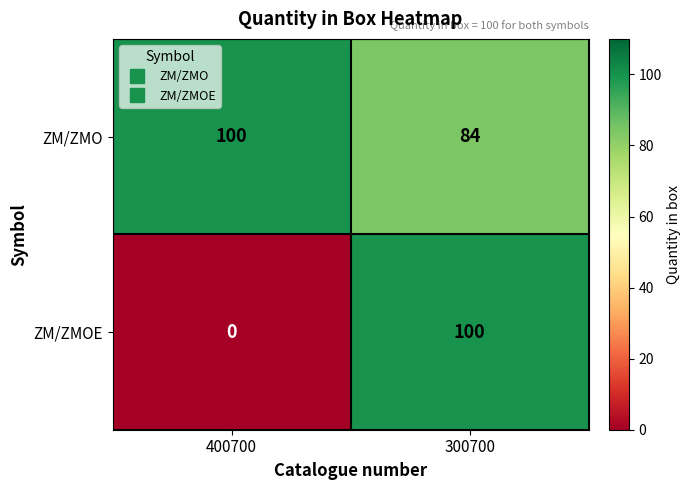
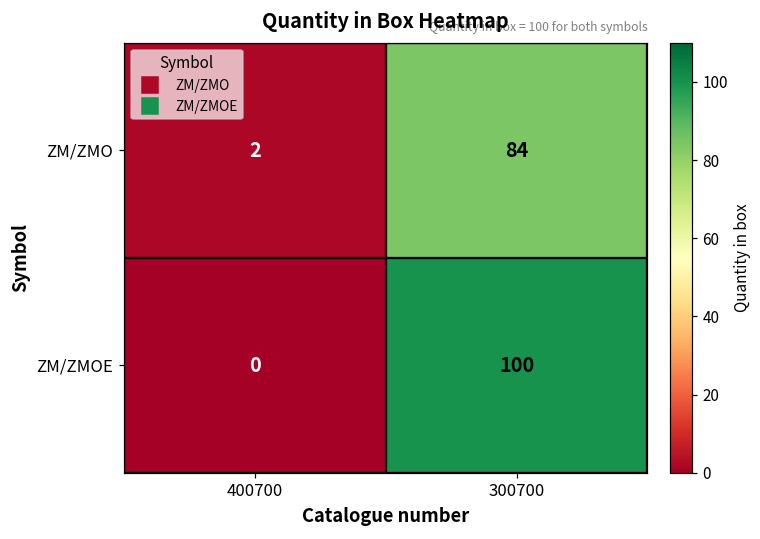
ZM/ZMO, 400700: 100 -> 2
